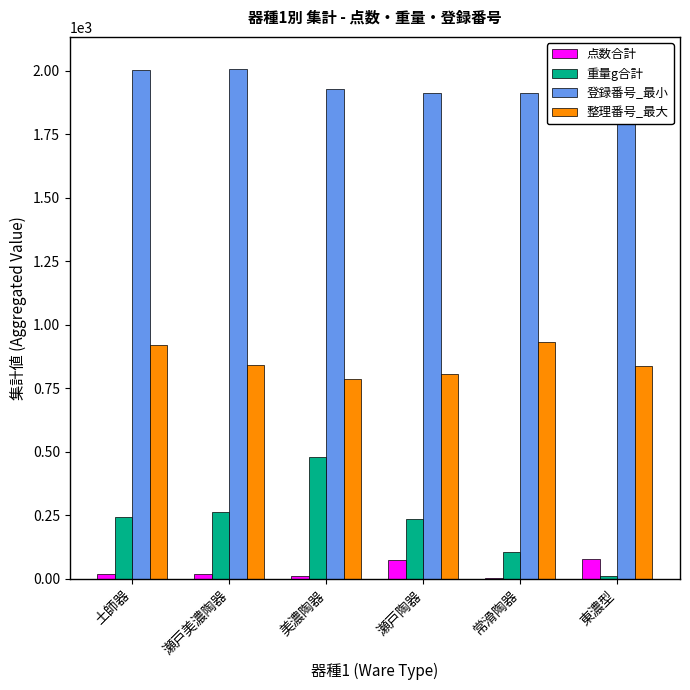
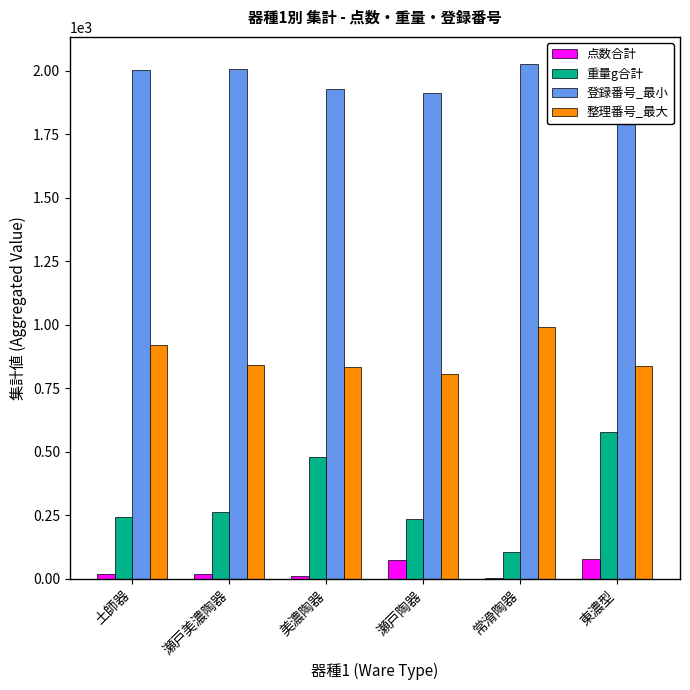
整理番号_最大, 美濃陶器: 790 -> 840
登録番号_最小, 常滑陶器: 1910 -> 2030
整理番号_最大, 常滑陶器: 930 -> 990
重量g合計, 東濃型: 10 -> 580
